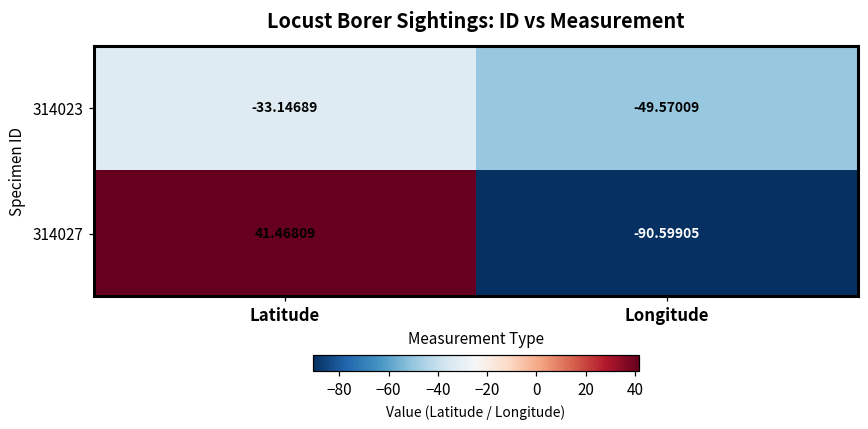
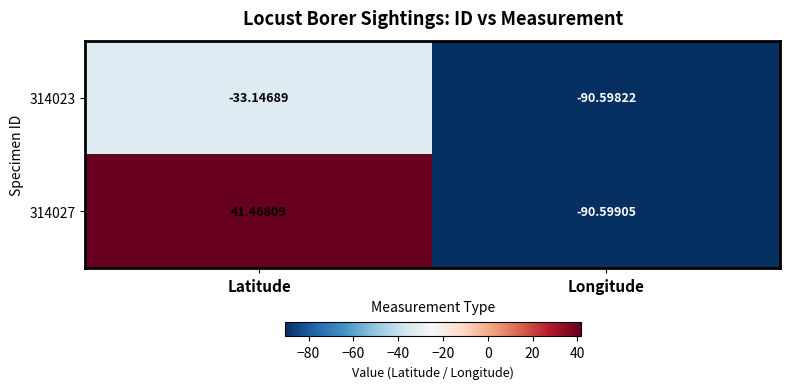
314023, Longitude: -49.57009 -> -90.59822
